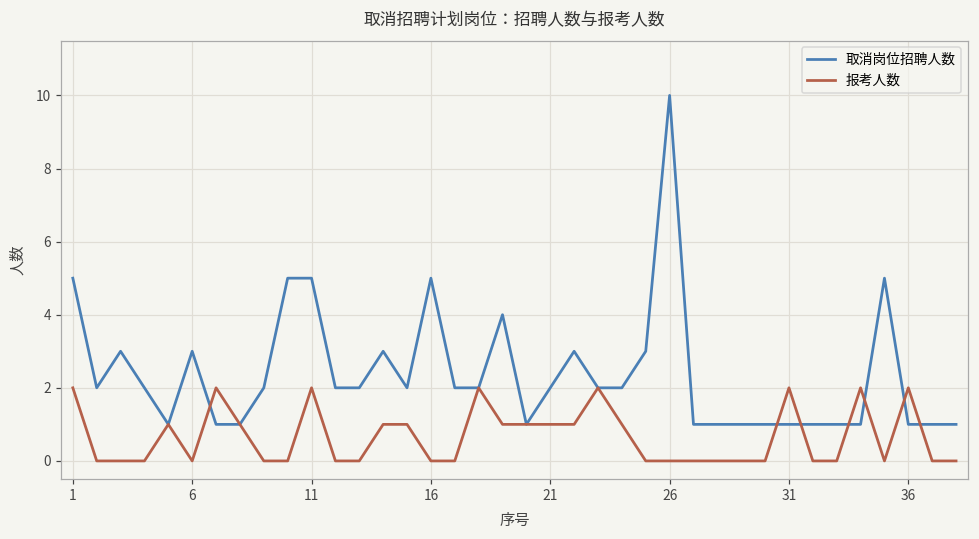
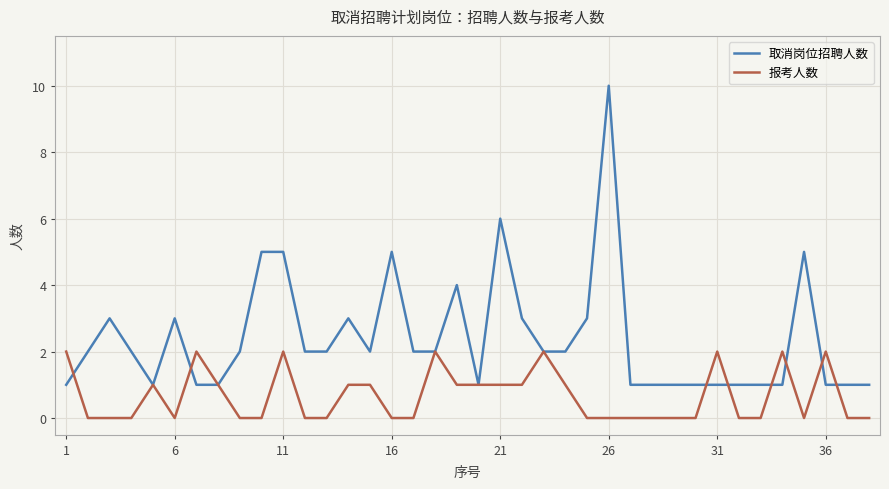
取消岗位招聘人数, 1: 5 -> 1
取消岗位招聘人数, 21: 2 -> 6
